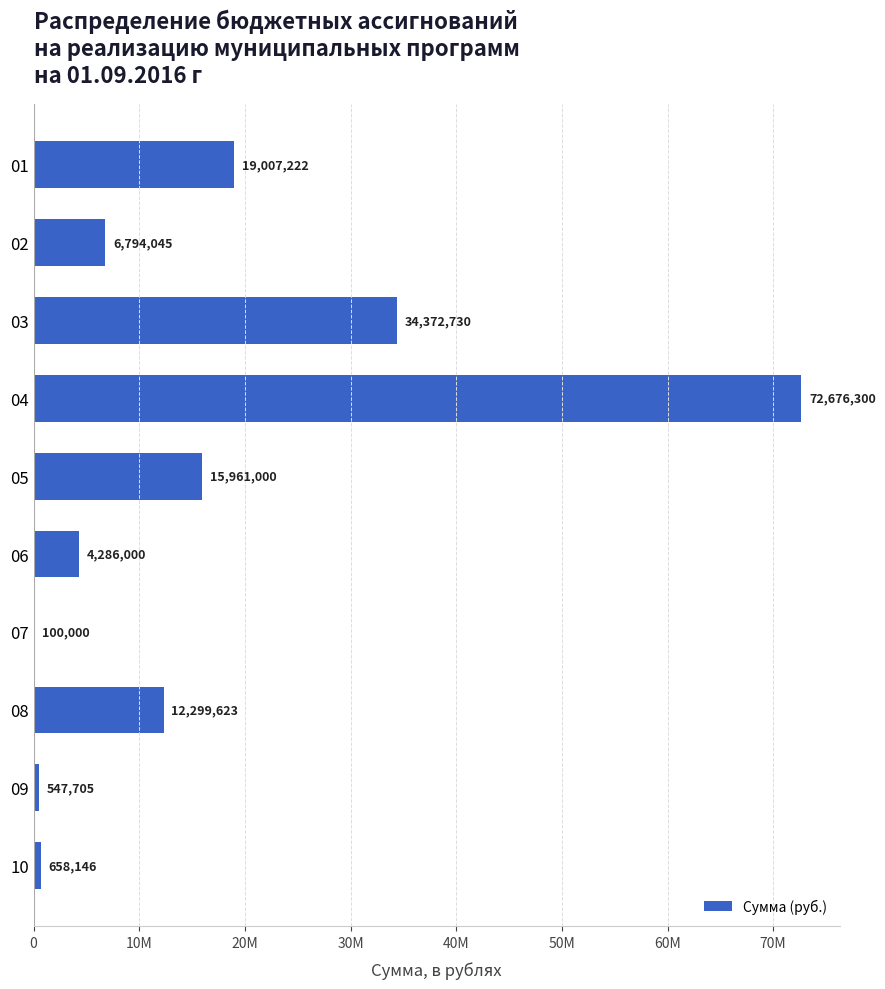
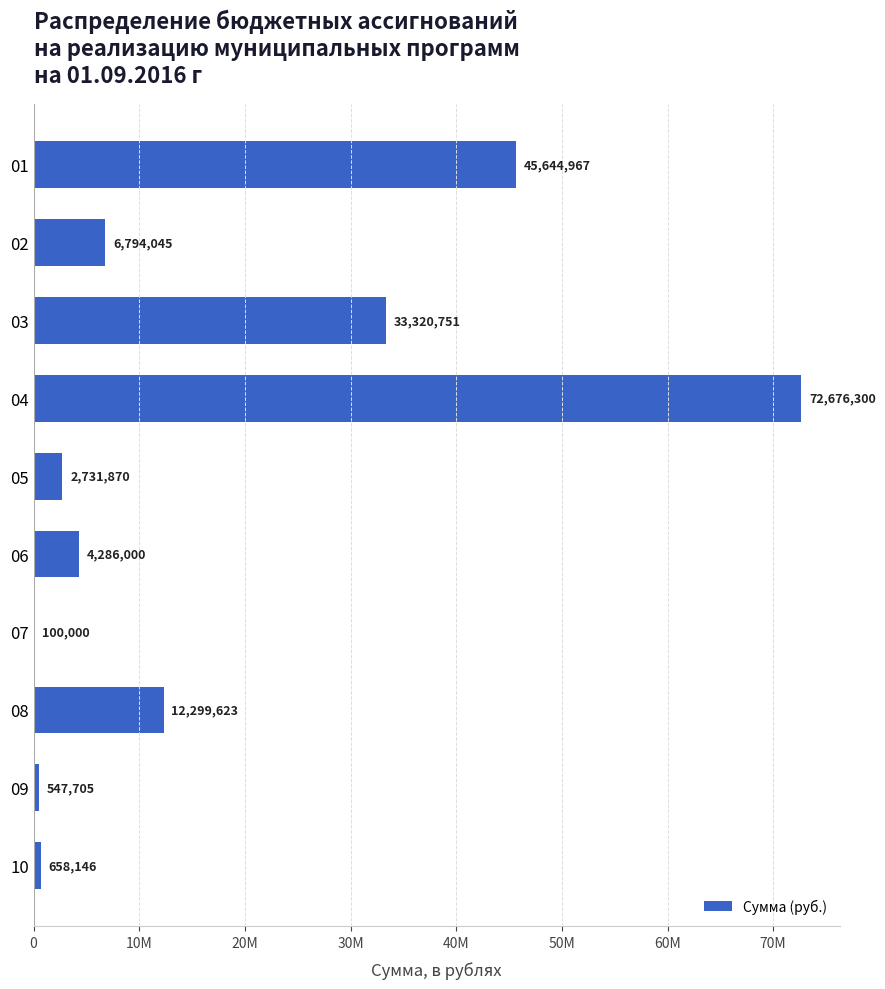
01: 19,007,222 -> 45,644,967
03: 34,372,730 -> 33,320,751
05: 15,961,000 -> 2,731,870
